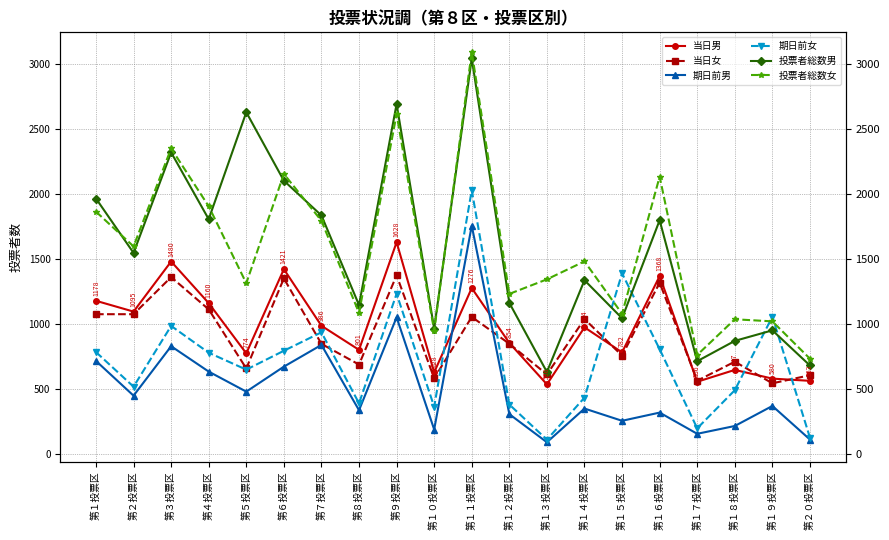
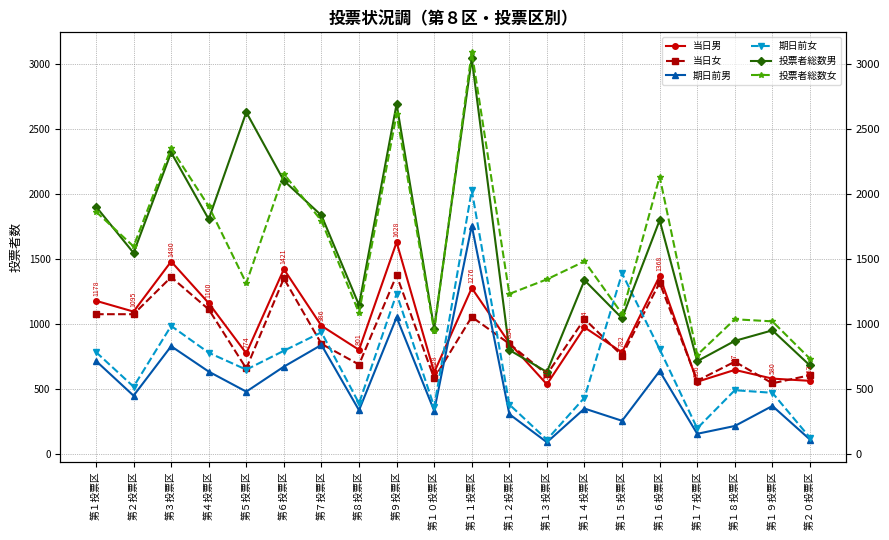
投票者総数男, 第１投票区: 1960 -> 1900
期日前男, 第１０投票区: 190 -> 330
投票者総数男, 第１２投票区: 1160 -> 800
期日前男, 第１６投票区: 320 -> 640
期日前女, 第１９投票区: 1060 -> 470
